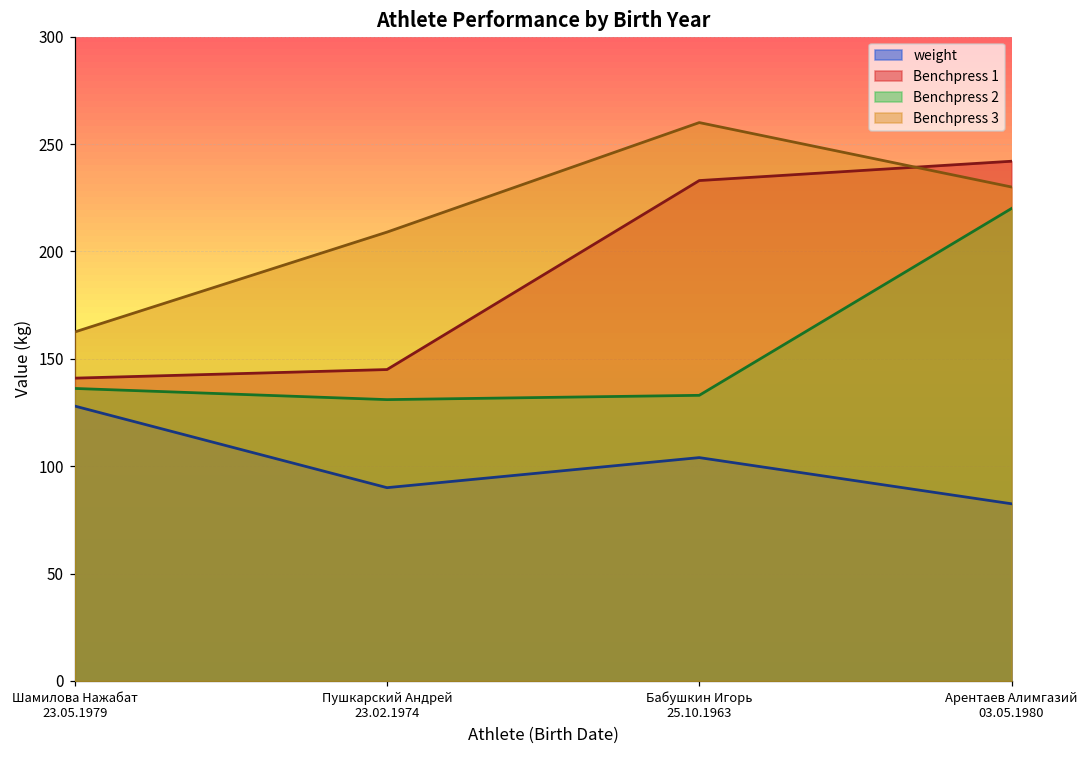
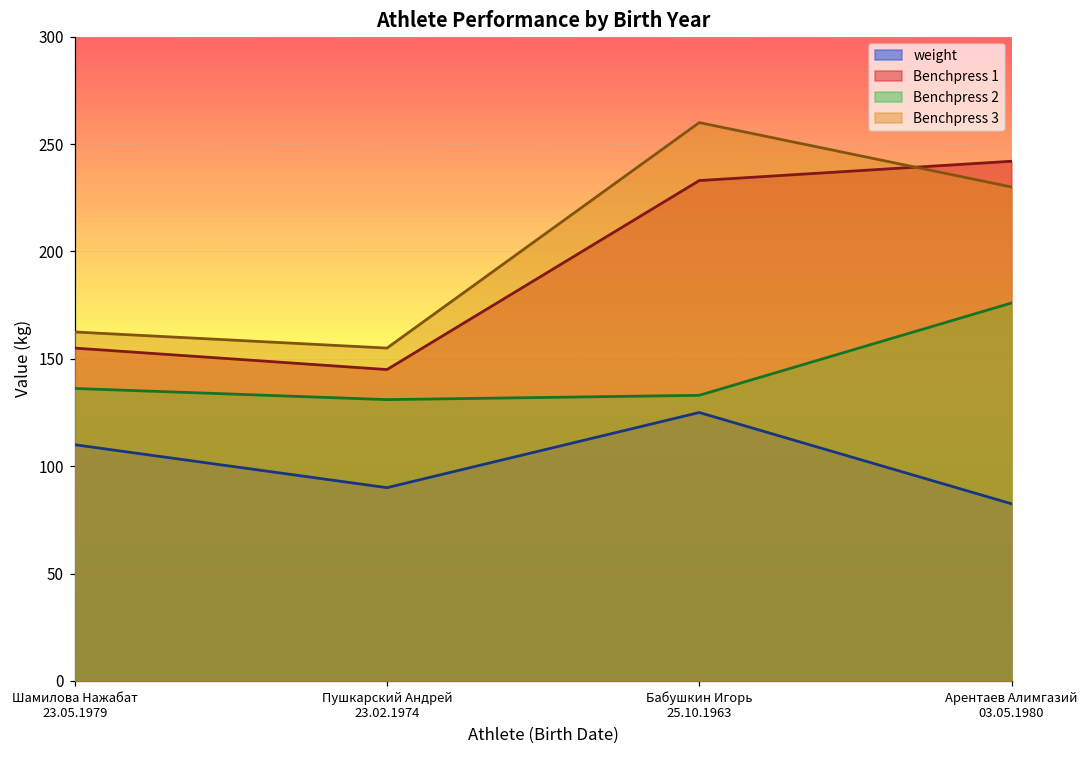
weight, Шамилова Нажабат 23.05.1979: 128 -> 110
Benchpress 1, Шамилова Нажабат 23.05.1979: 141 -> 155
Benchpress 3, Пушкарский Андрей 23.02.1974: 209 -> 155
weight, Бабушкин Игорь 25.10.1963: 104 -> 125
Benchpress 2, Арентаев Алимгазий 03.05.1980: 220 -> 176
